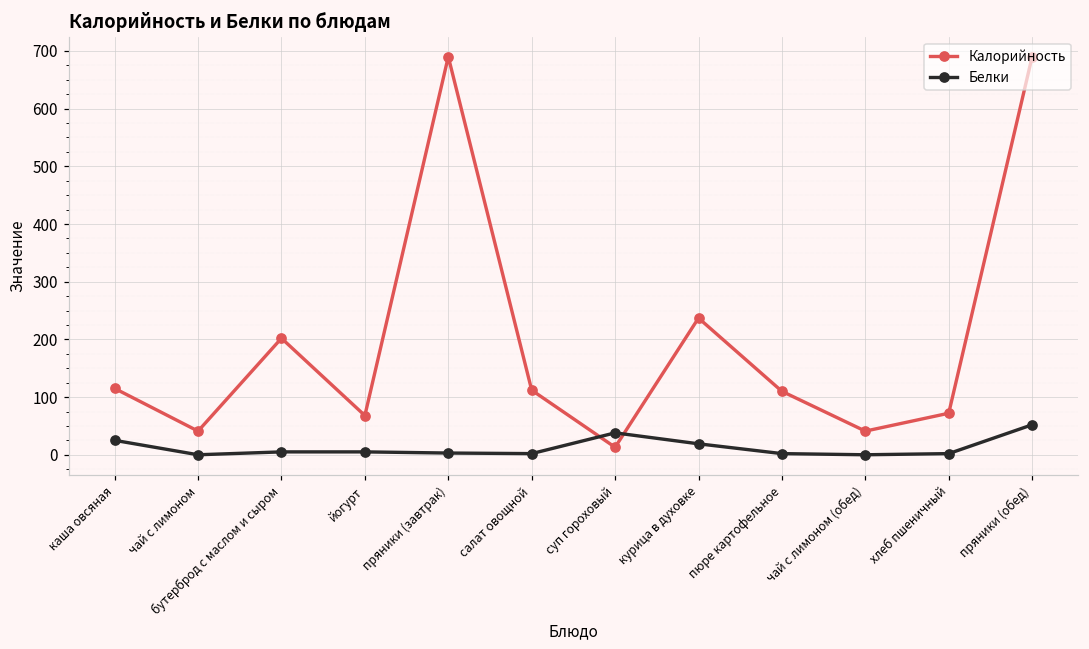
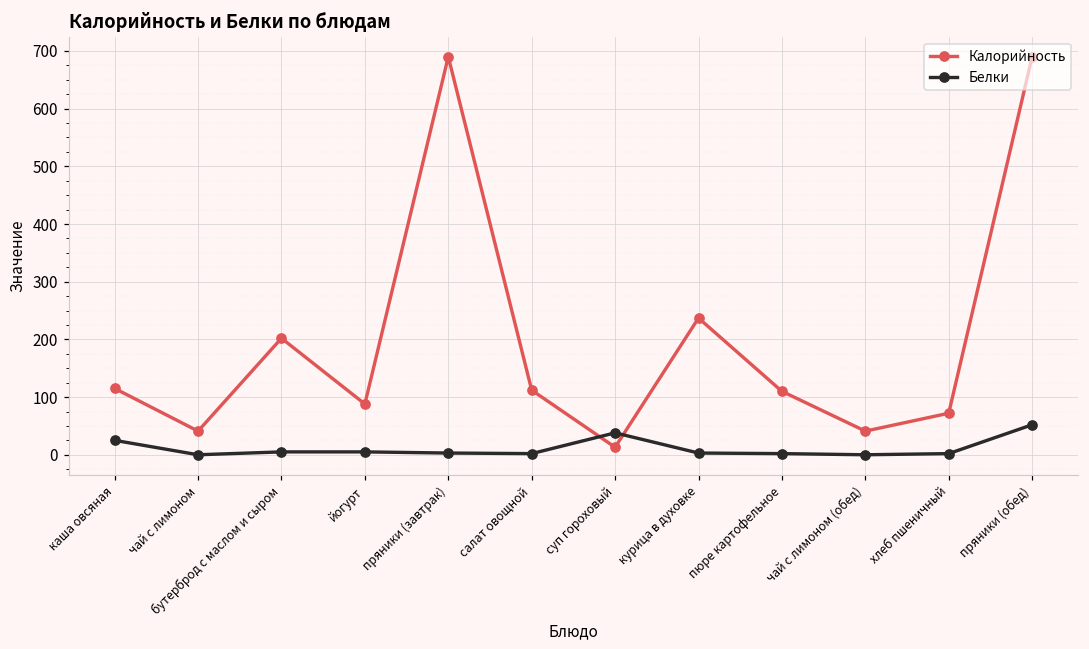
Калорийность, йогурт: 70 -> 90
Белки, курица в духовке: 20 -> 0
